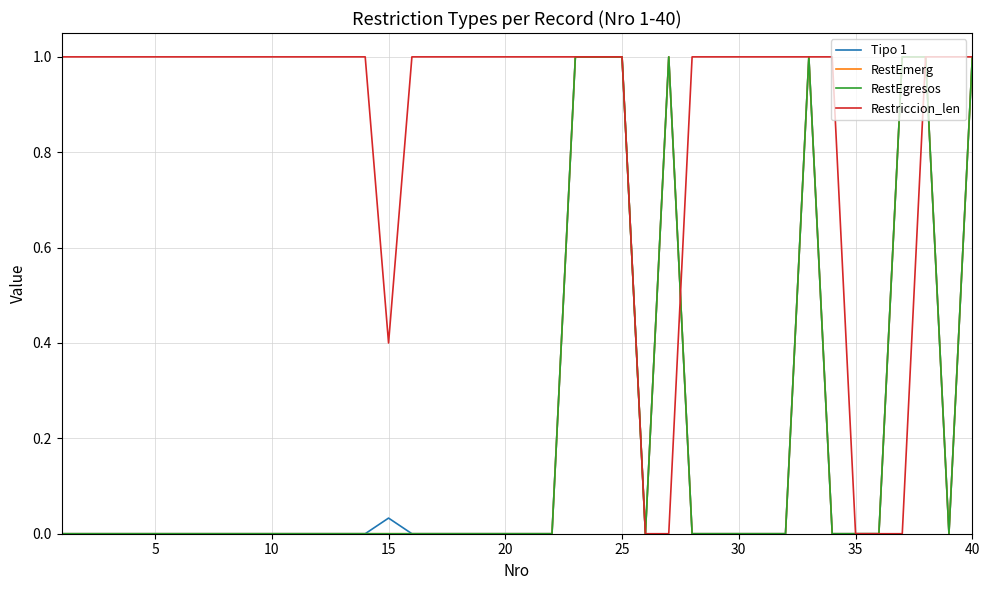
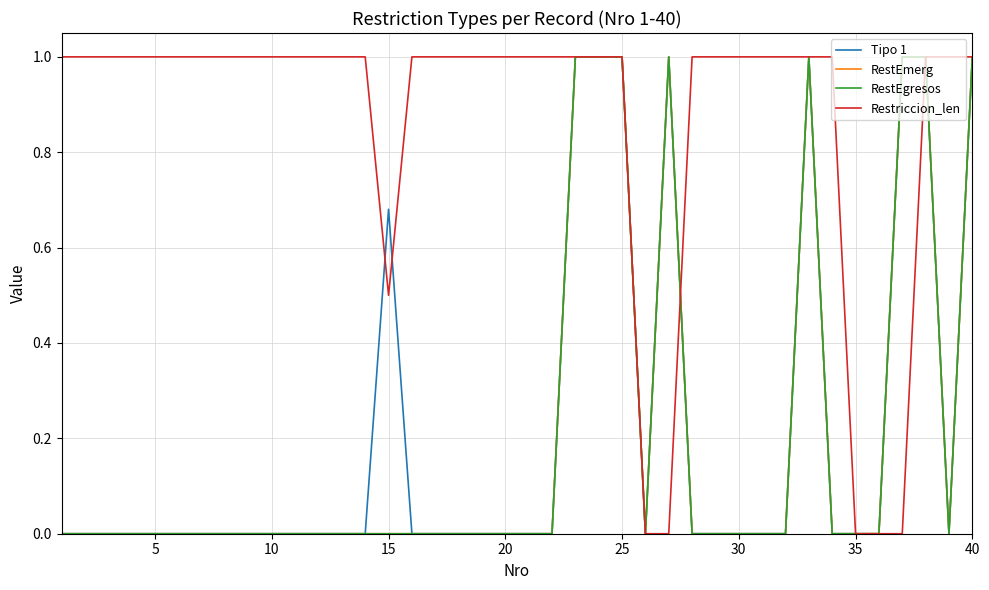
Tipo 1, 15: 0.03 -> 0.68
Restriccion_len, 15: 0.40 -> 0.50
